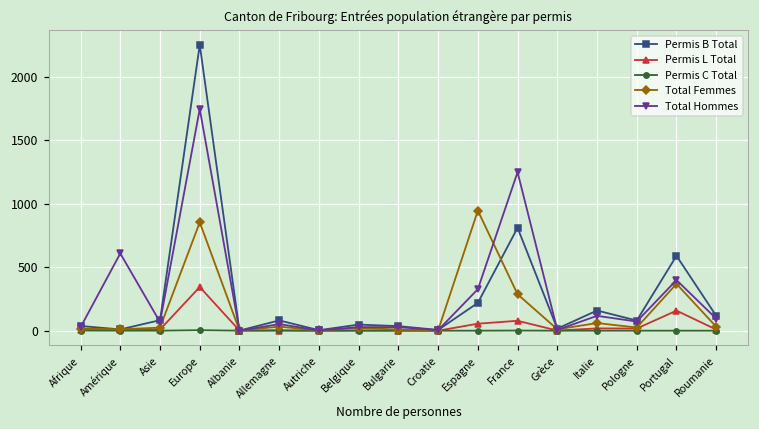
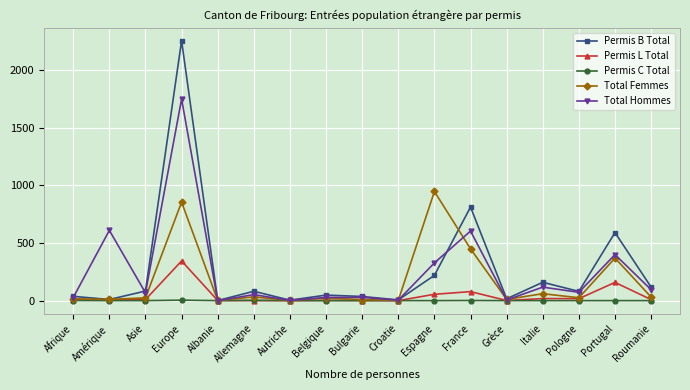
Total Femmes, France: 290 -> 450
Total Hommes, France: 1250 -> 600
